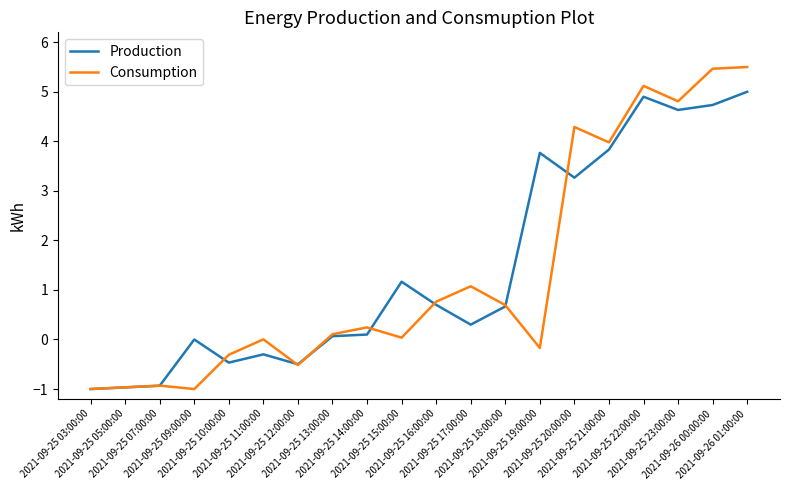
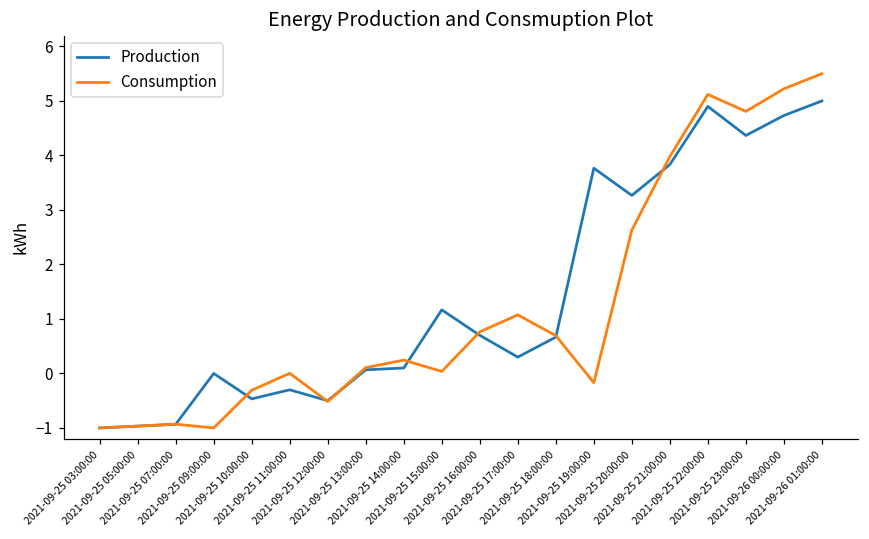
Consumption, 2021-09-25 20:00:00: 4.3 -> 2.6
Production, 2021-09-25 23:00:00: 4.6 -> 4.4
Consumption, 2021-09-26 00:00:00: 5.5 -> 5.2
